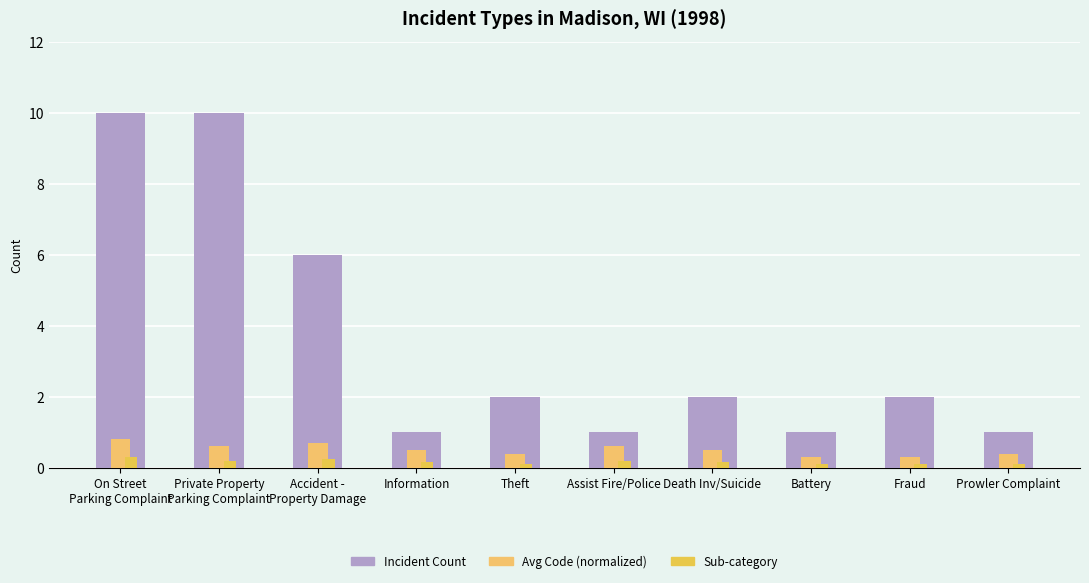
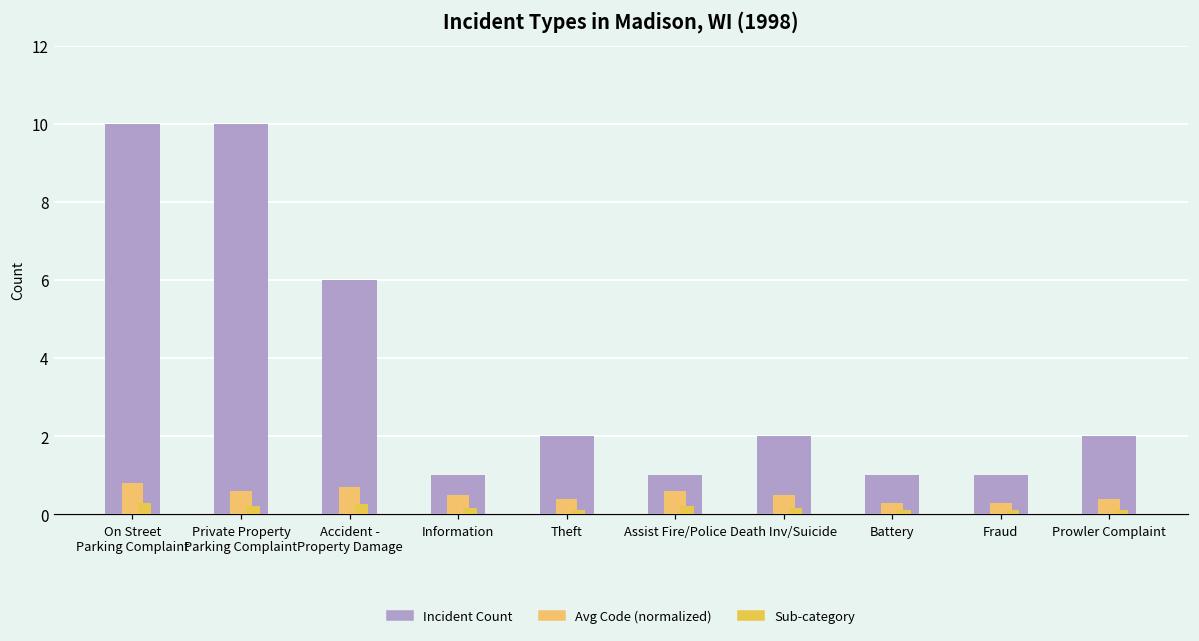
Incident Count, Fraud: 2 -> 1
Incident Count, Prowler Complaint: 1 -> 2
